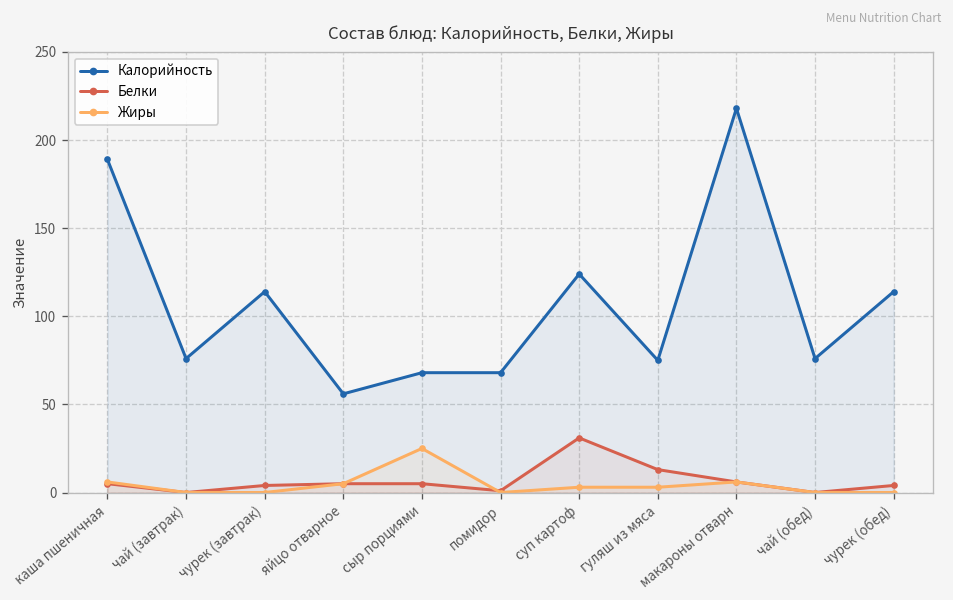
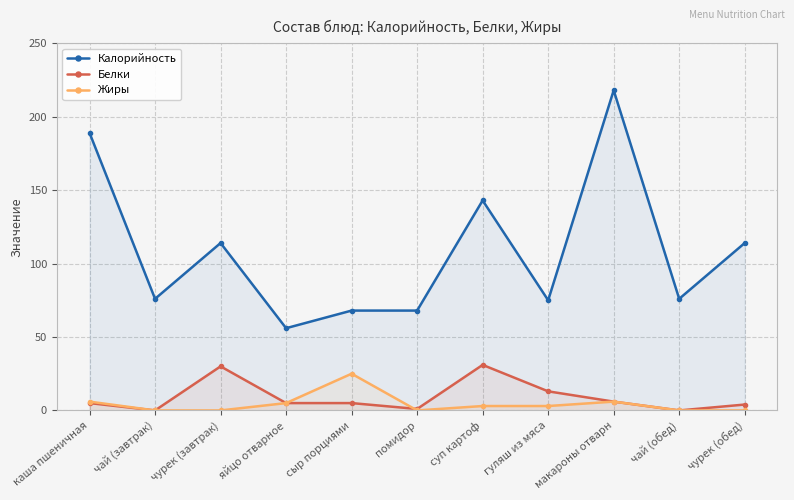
Белки, чурек (завтрак): 4 -> 30
Калорийность, суп картоф: 124 -> 143
